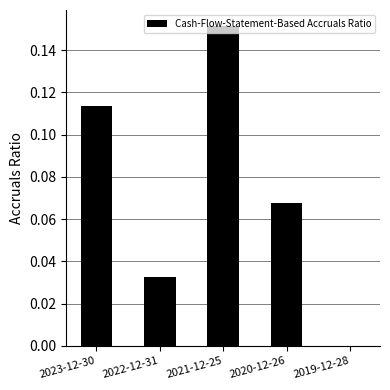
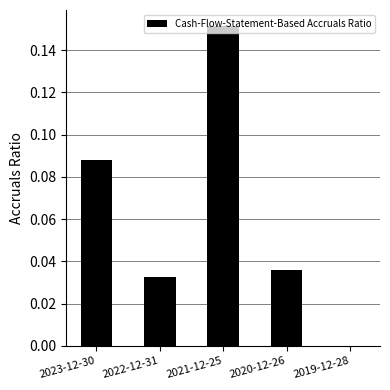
2023-12-30: 0.114 -> 0.088
2020-12-26: 0.068 -> 0.036
